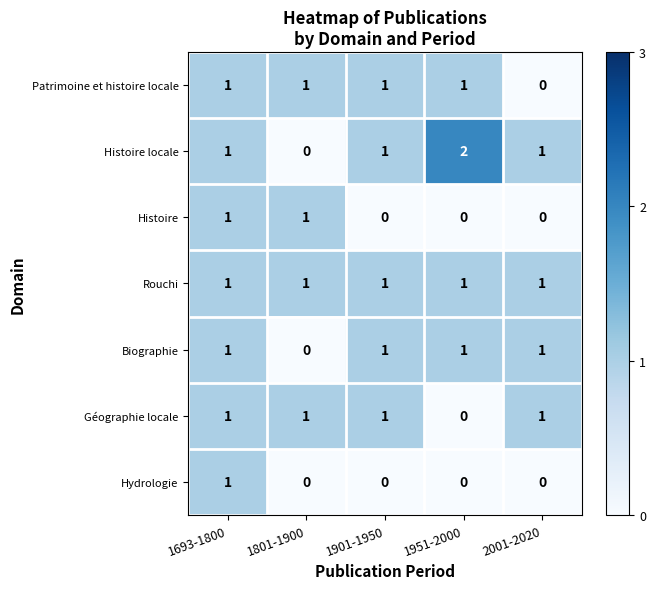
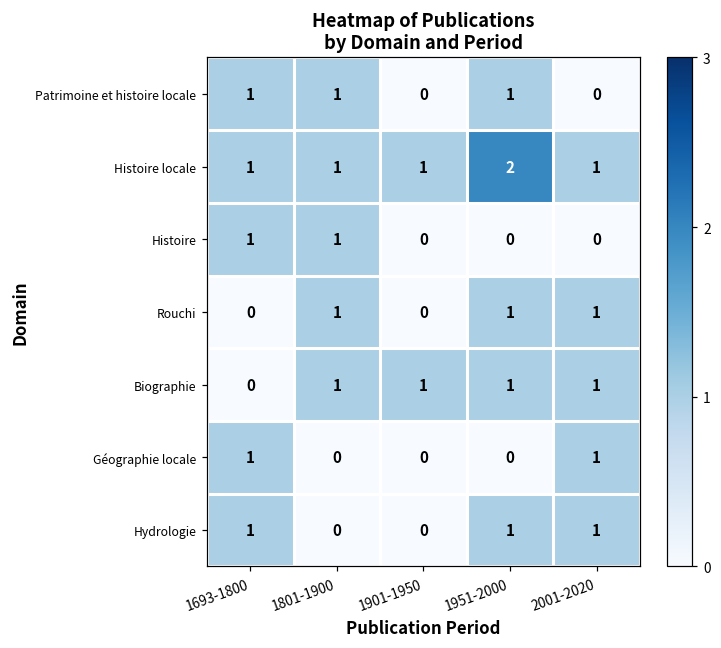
Patrimoine et histoire locale, 1901-1950: 1 -> 0
Histoire locale, 1801-1900: 0 -> 1
Rouchi, 1693-1800: 1 -> 0
Rouchi, 1901-1950: 1 -> 0
Biographie, 1693-1800: 1 -> 0
Biographie, 1801-1900: 0 -> 1
Géographie locale, 1801-1900: 1 -> 0
Géographie locale, 1901-1950: 1 -> 0
Hydrologie, 1951-2000: 0 -> 1
Hydrologie, 2001-2020: 0 -> 1
